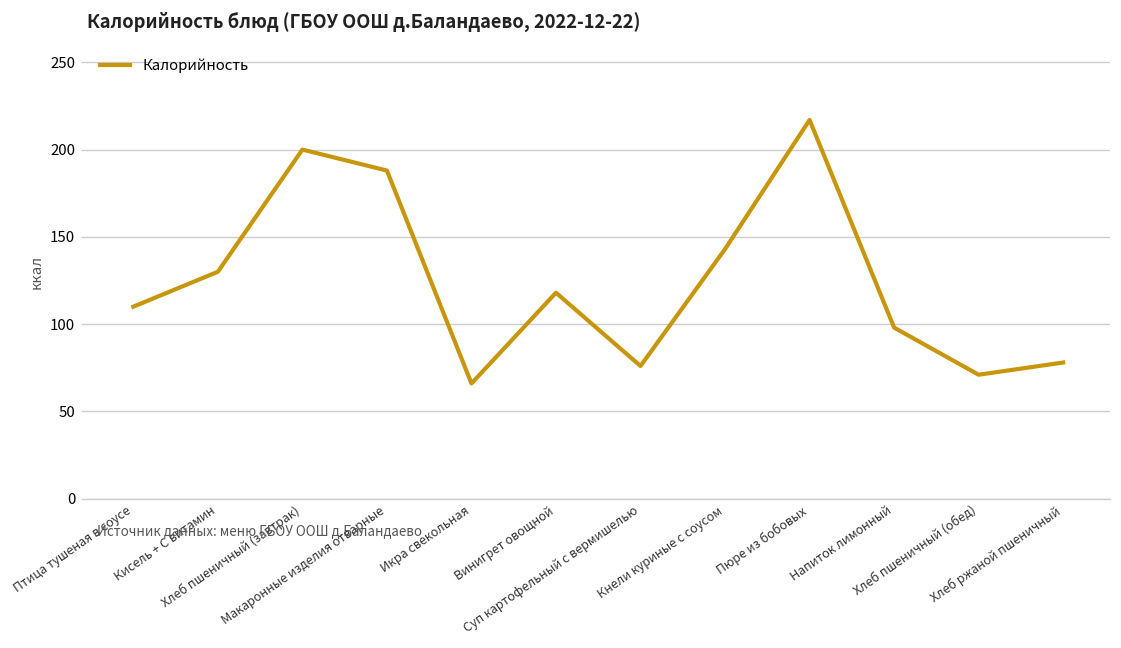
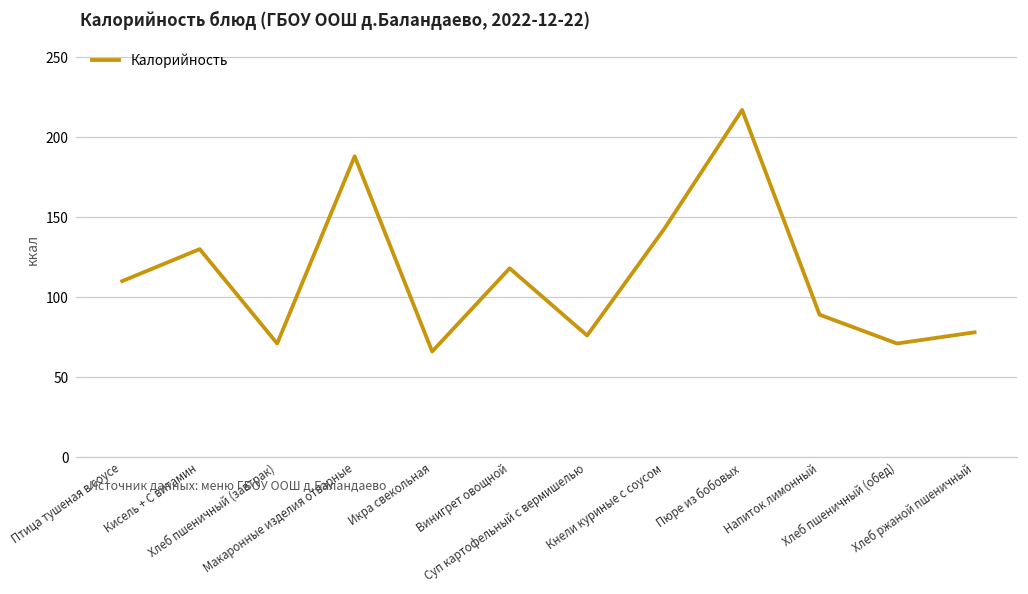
Хлеб пшеничный (завтрак): 200 -> 71
Напиток лимонный: 98 -> 89
